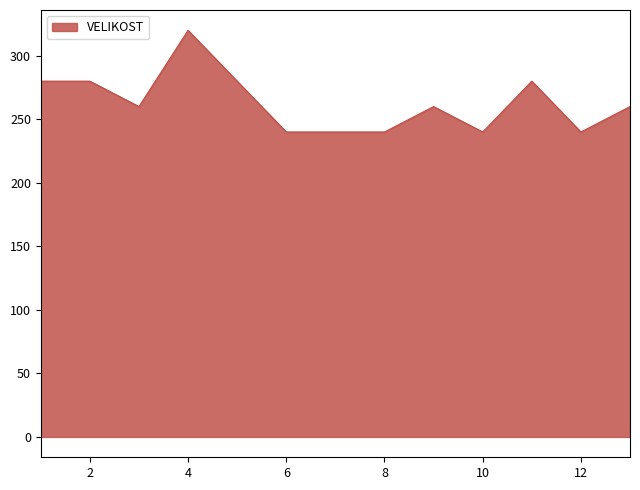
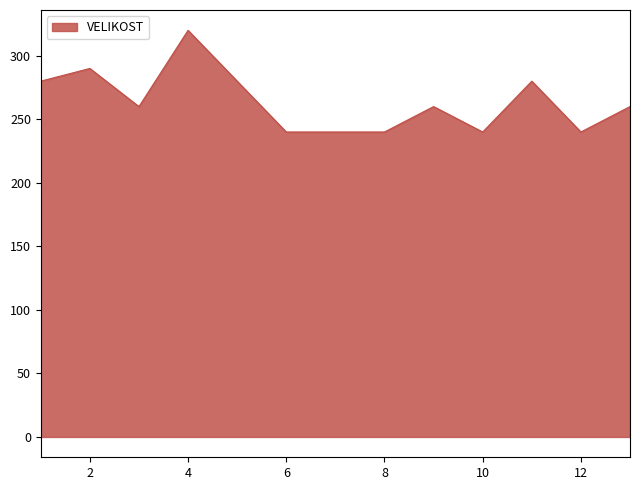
2: 280 -> 290
